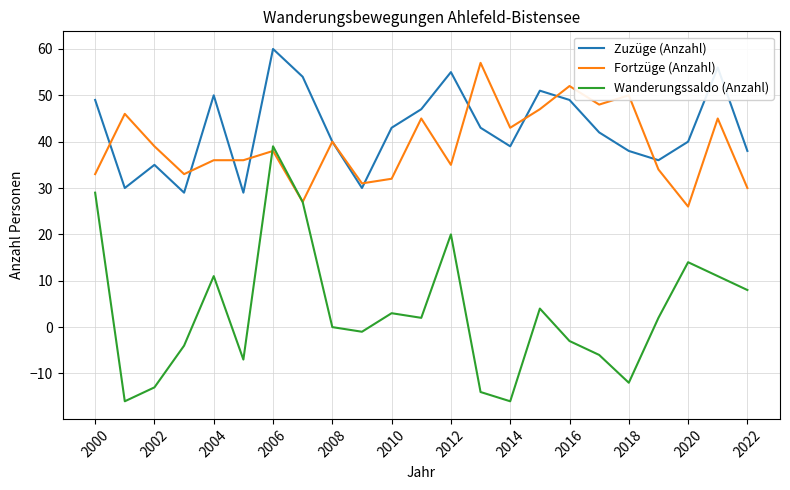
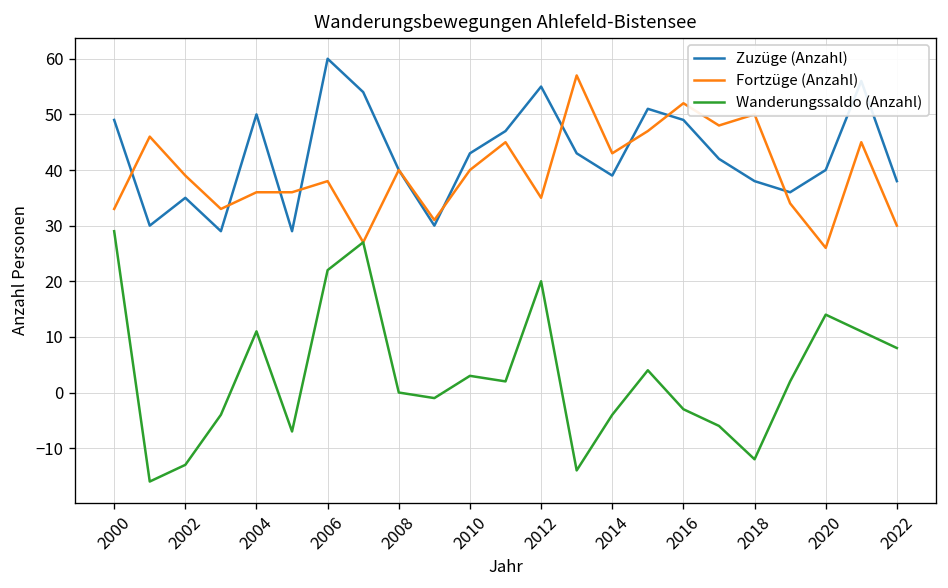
Wanderungssaldo (Anzahl), 2006: 39 -> 22
Fortzüge (Anzahl), 2010: 32 -> 40
Wanderungssaldo (Anzahl), 2014: -16 -> -4
